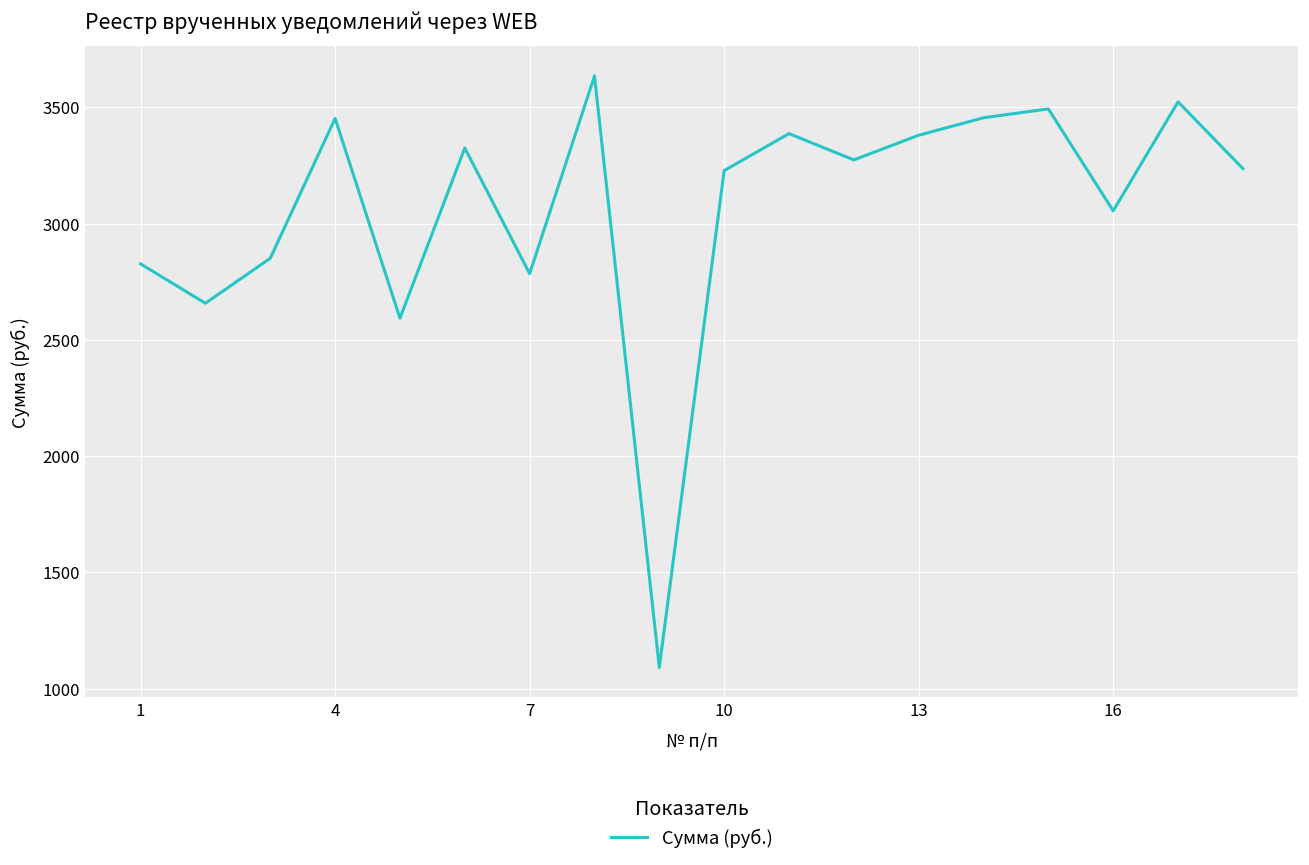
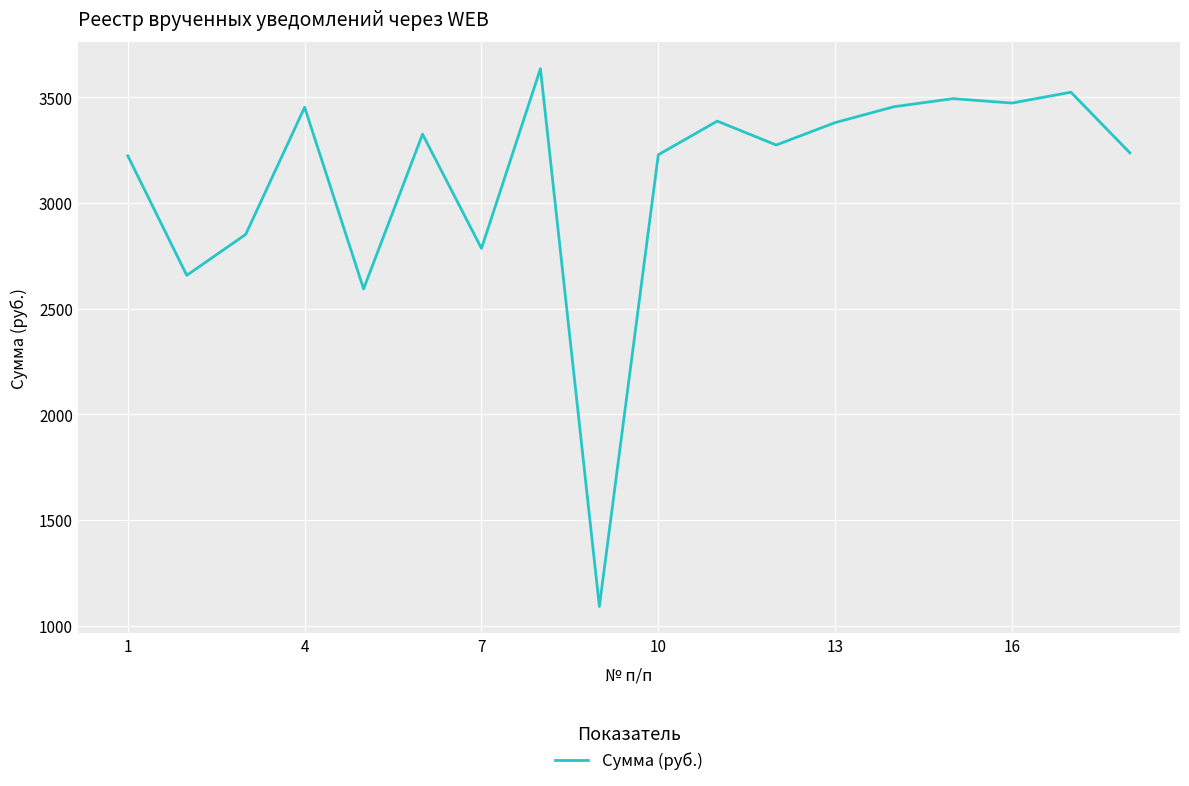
1: 2830 -> 3220
16: 3050 -> 3470
